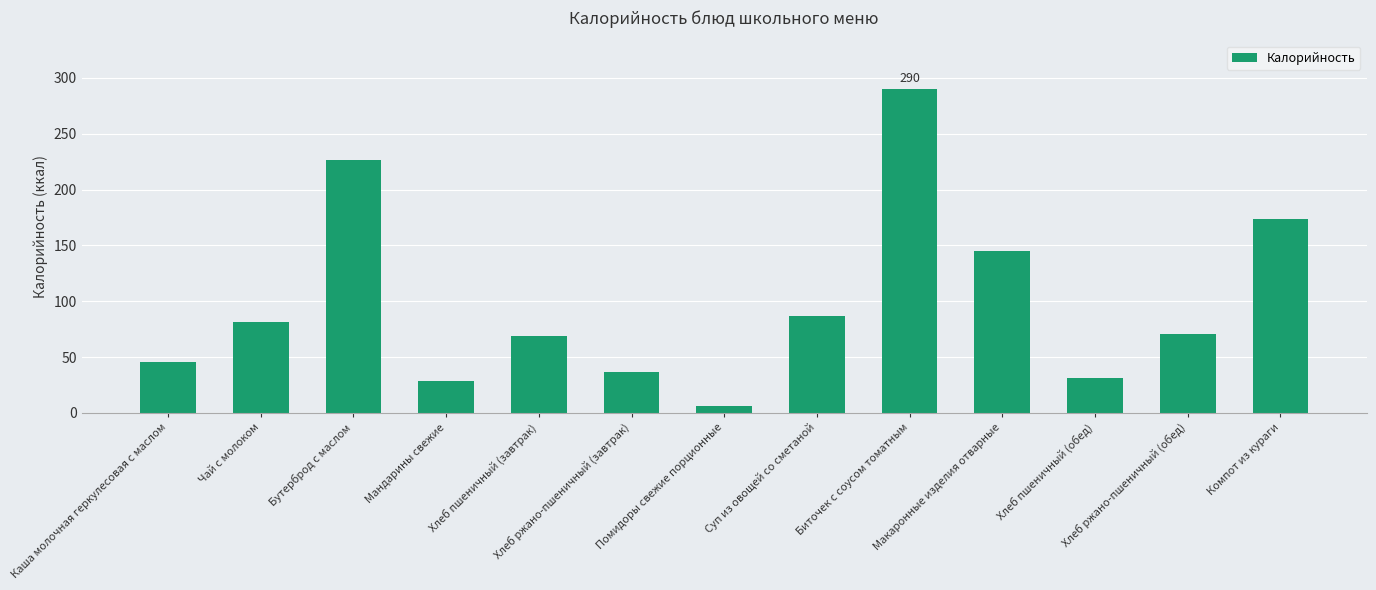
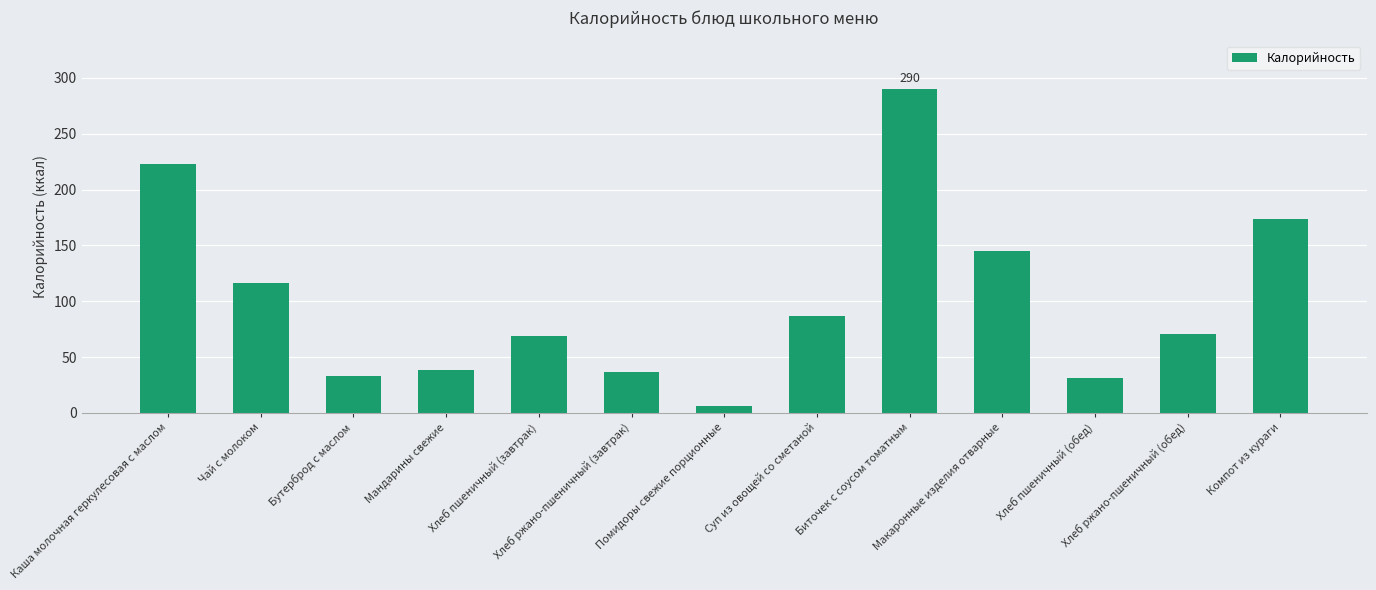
Каша молочная геркулесовая с маслом: 46 -> 223
Чай с молоком: 81 -> 116
Бутерброд с маслом: 226 -> 33
Мандарины свежие: 29 -> 38
